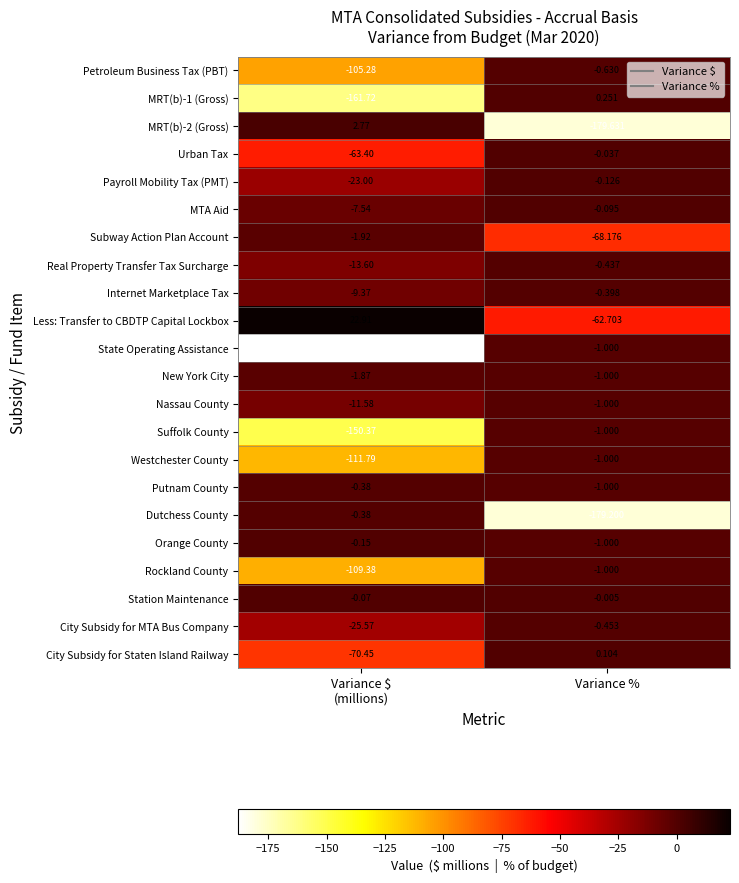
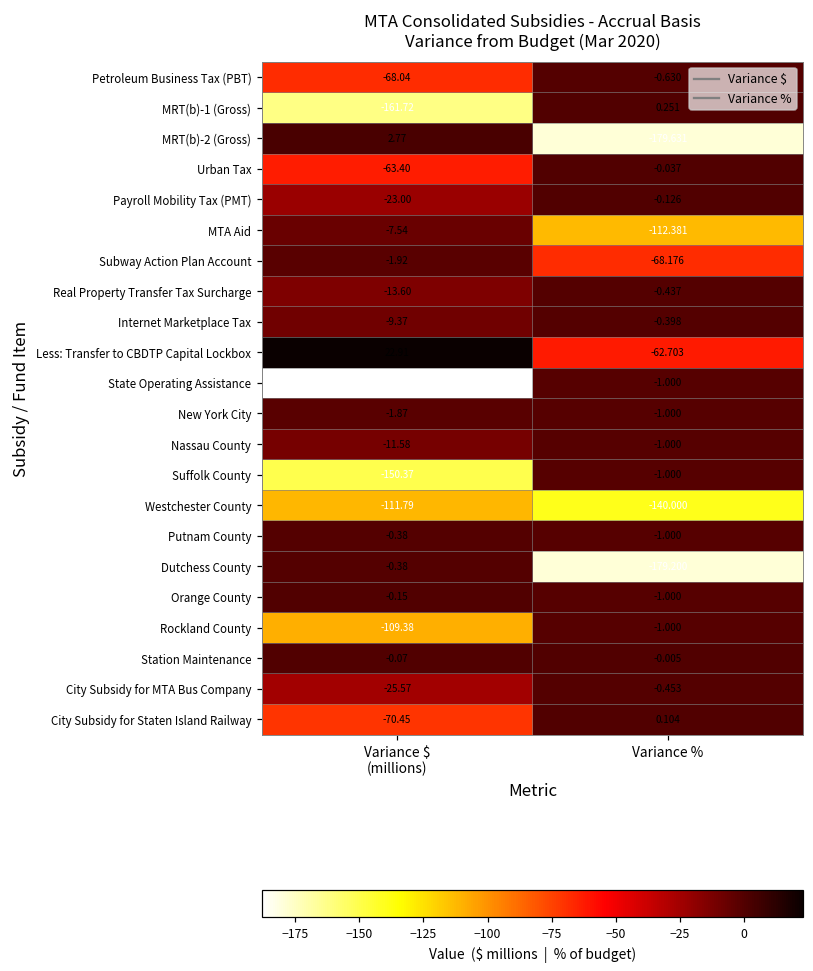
Petroleum Business Tax (PBT), Variance $ (millions): -105.28 -> -68.04
MTA Aid, Variance %: -0.095 -> -112.381
Westchester County, Variance %: -1.000 -> -140.000
